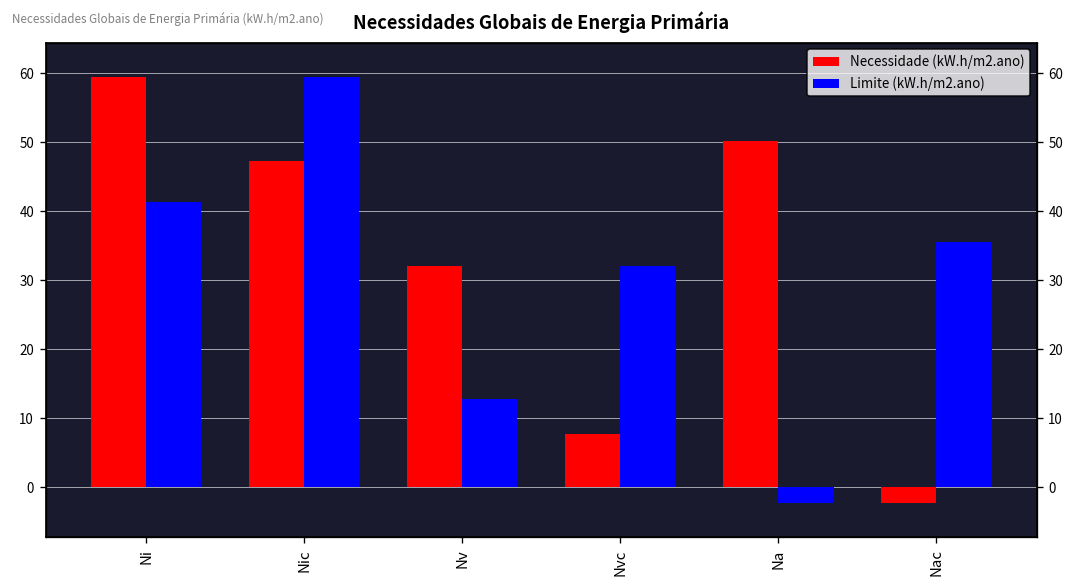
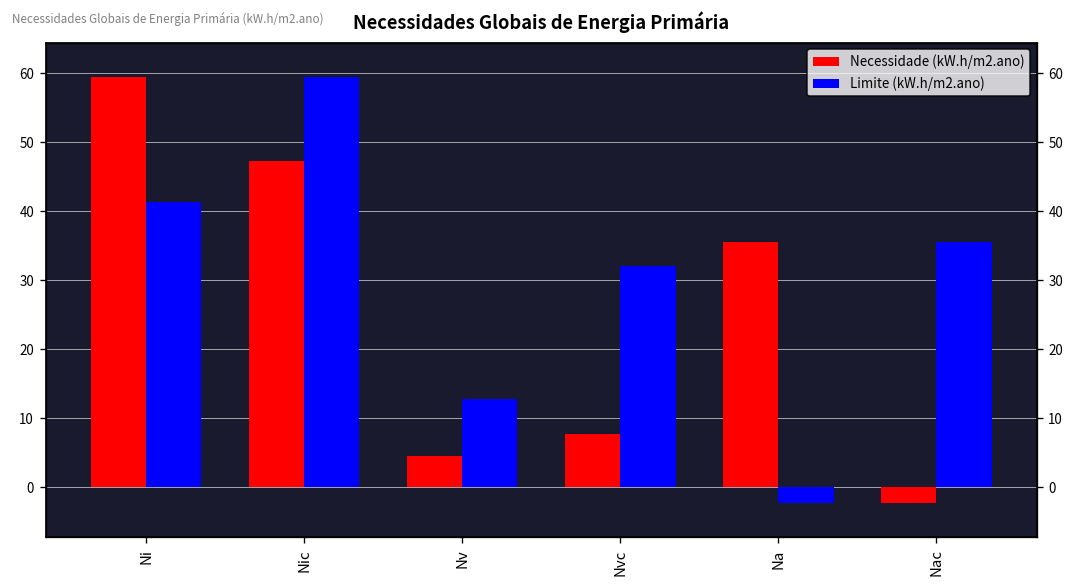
Necessidade (kW.h/m2.ano), Nv: 32 -> 5
Necessidade (kW.h/m2.ano), Na: 50 -> 36
